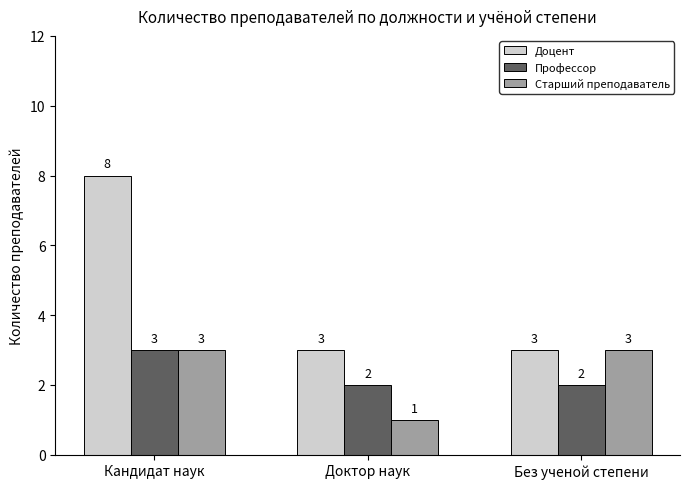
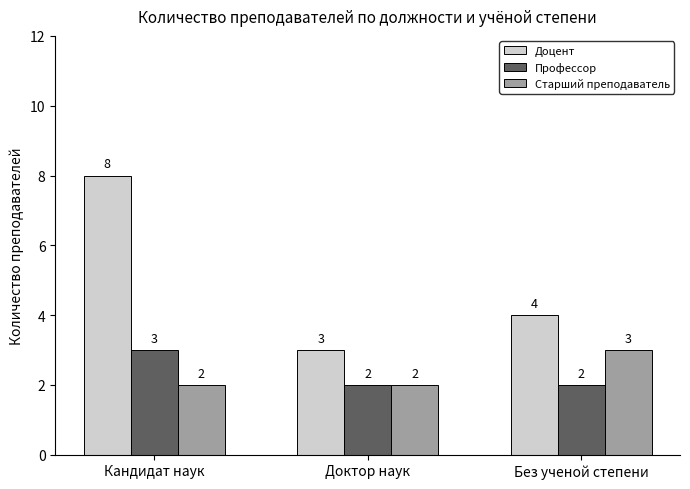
Старший преподаватель, Кандидат наук: 3 -> 2
Старший преподаватель, Доктор наук: 1 -> 2
Доцент, Без ученой степени: 3 -> 4
